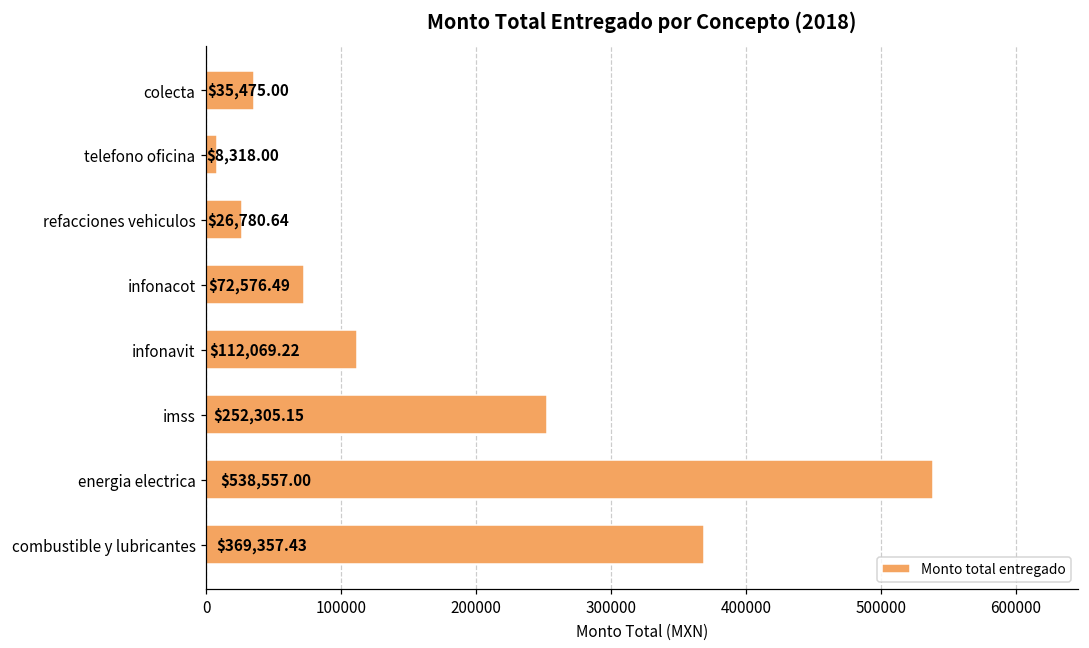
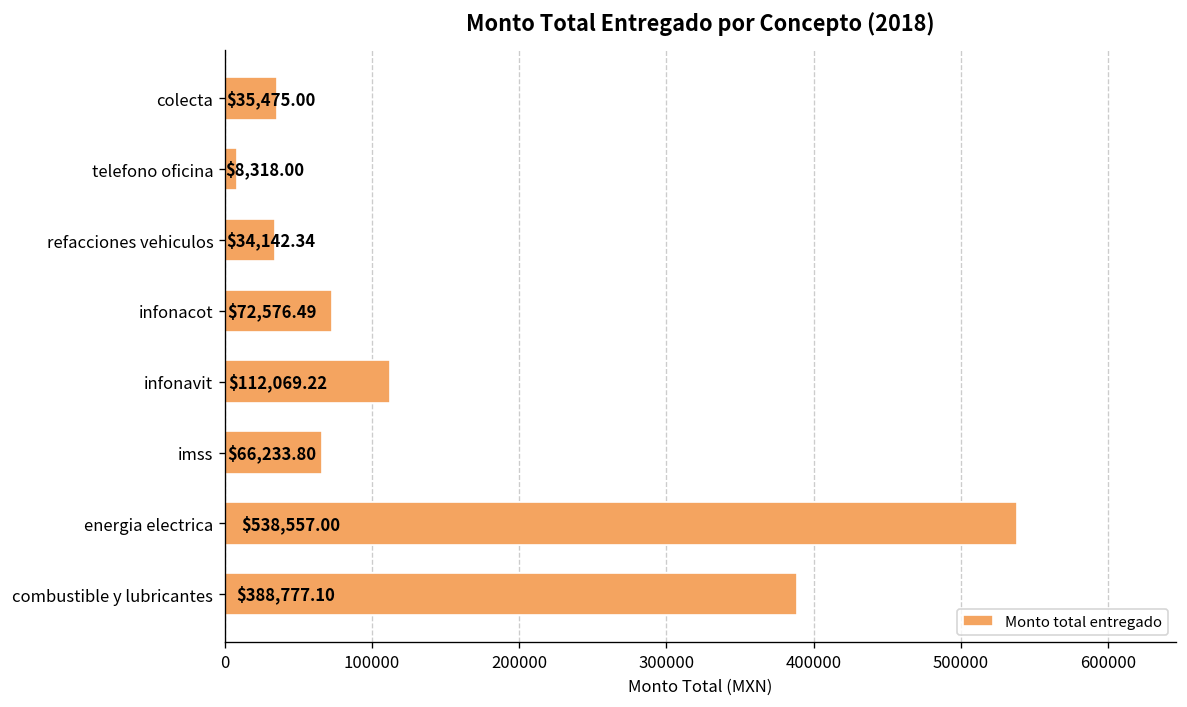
refacciones vehiculos: $26,780.64 -> $34,142.34
imss: $252,305.15 -> $66,233.80
combustible y lubricantes: $369,357.43 -> $388,777.10
